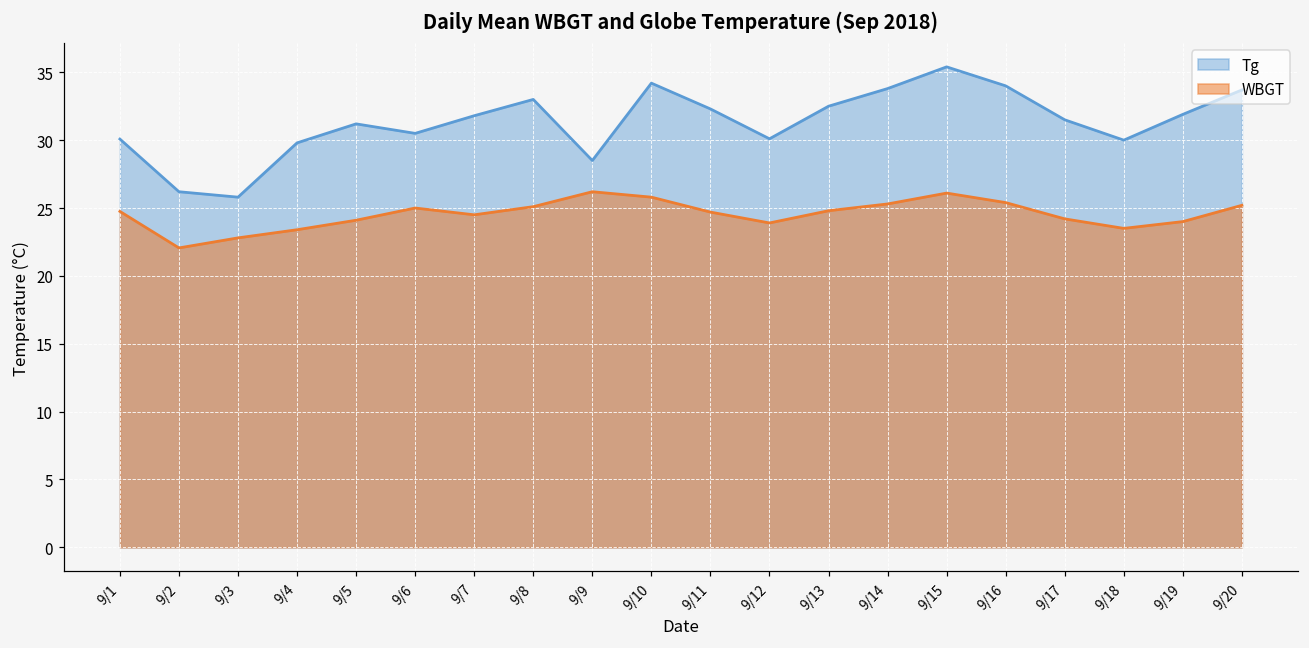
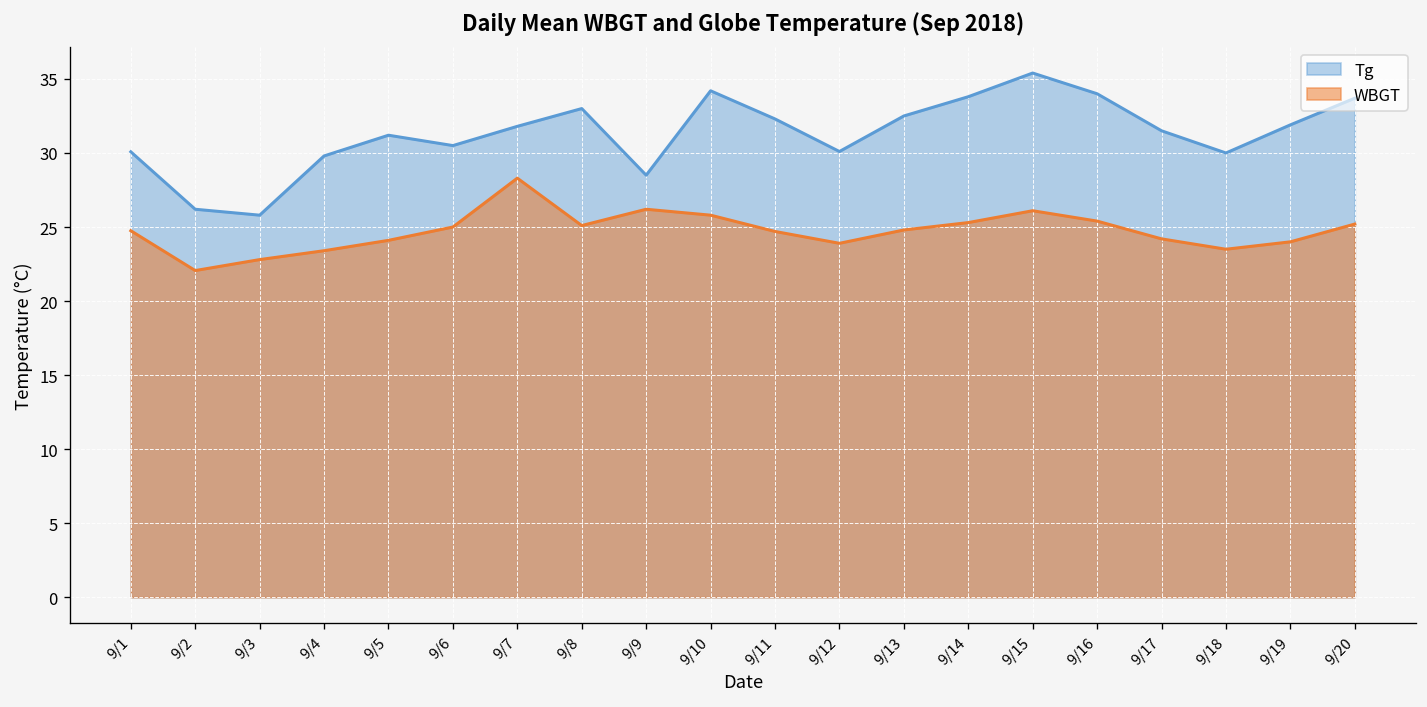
WBGT, 9/7: 24.5 -> 28.3
